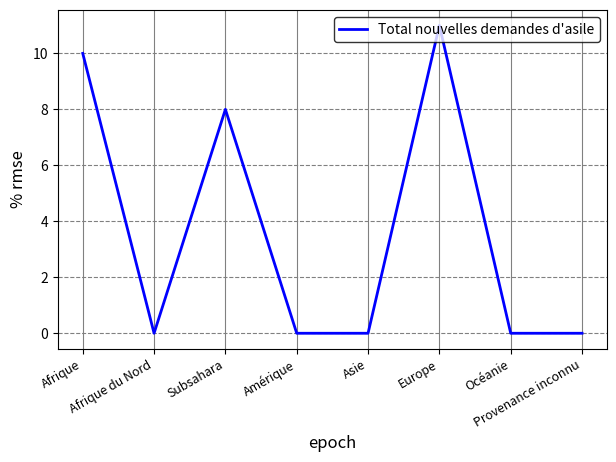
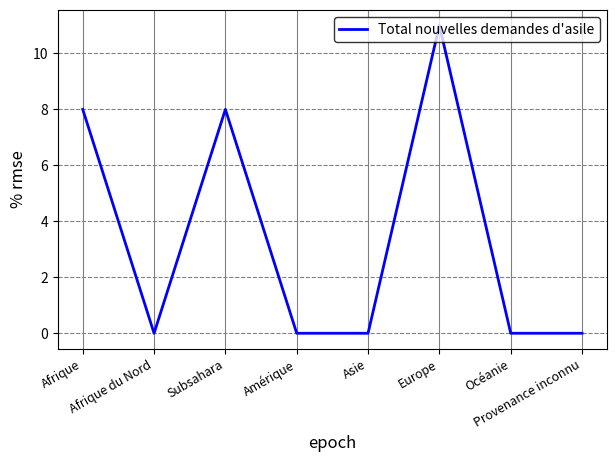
Afrique: 10 -> 8
